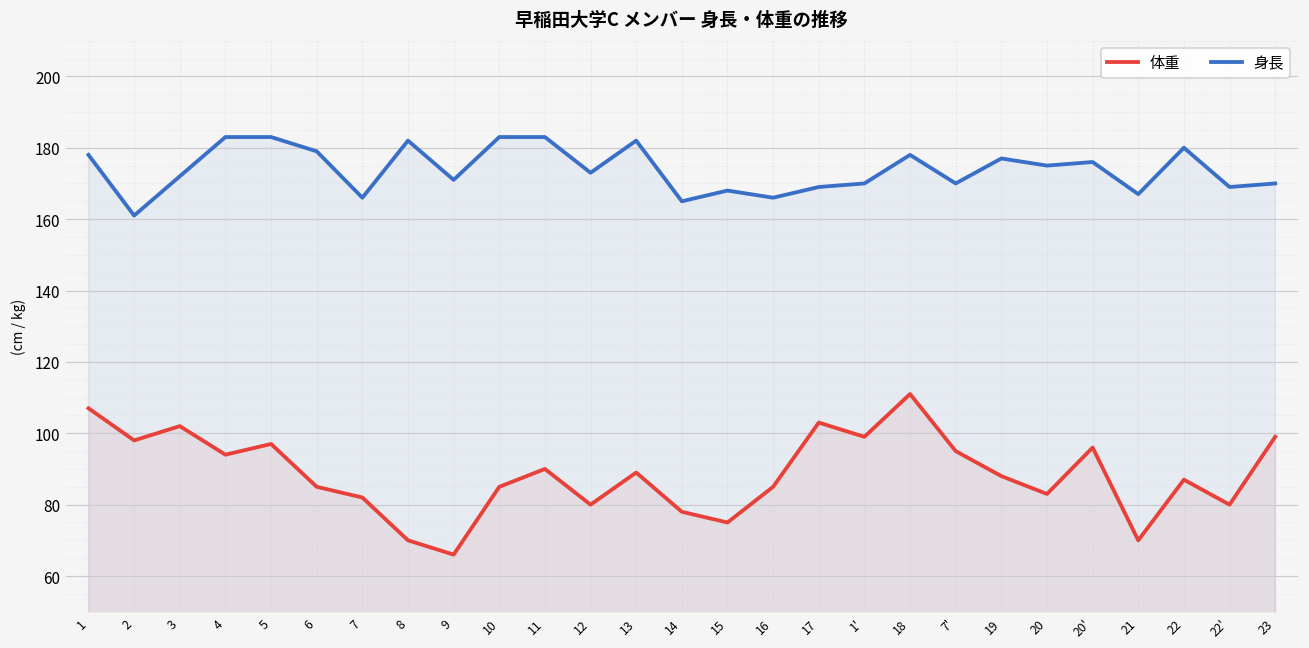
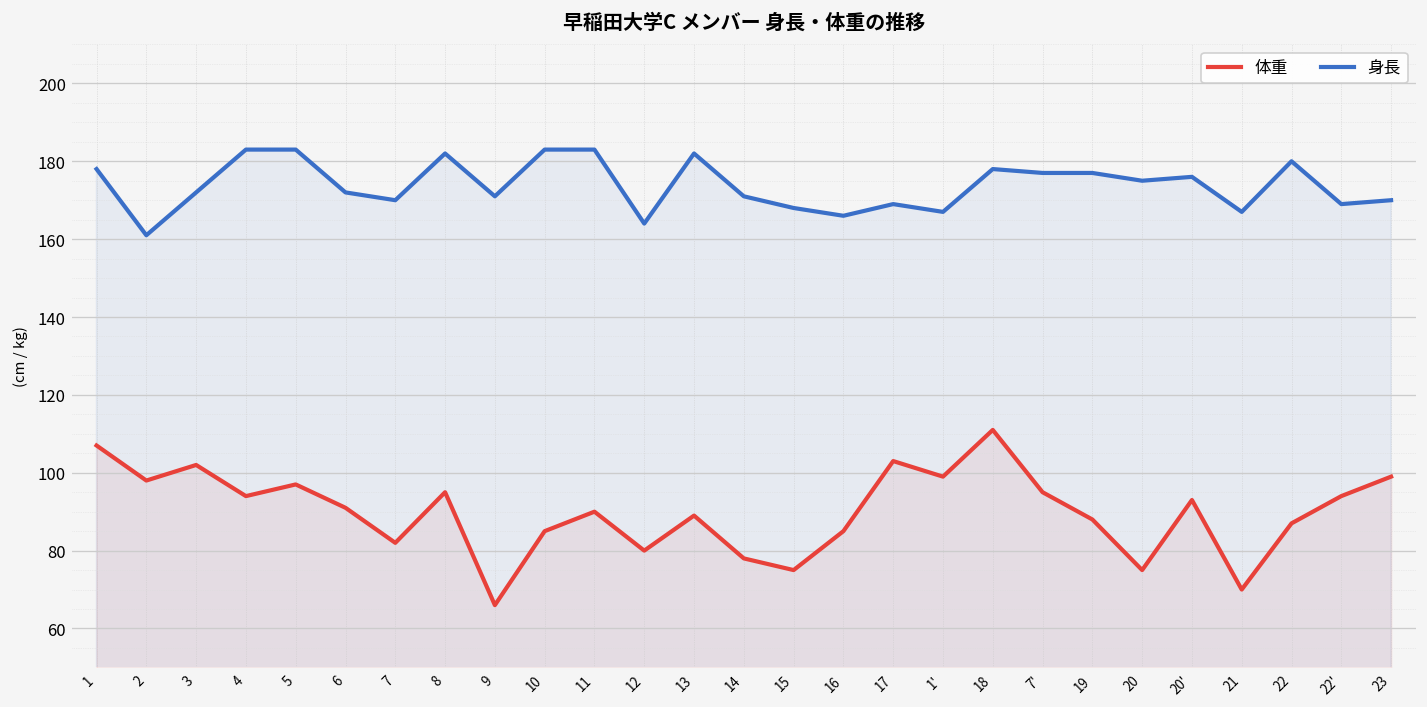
体重, 6: 85 -> 91
身長, 6: 179 -> 172
身長, 7: 166 -> 170
体重, 8: 70 -> 95
身長, 12: 173 -> 164
身長, 14: 165 -> 171
身長, 1': 170 -> 167
身長, 7': 170 -> 177
体重, 20: 83 -> 75
体重, 20': 96 -> 93
体重, 22': 80 -> 94
